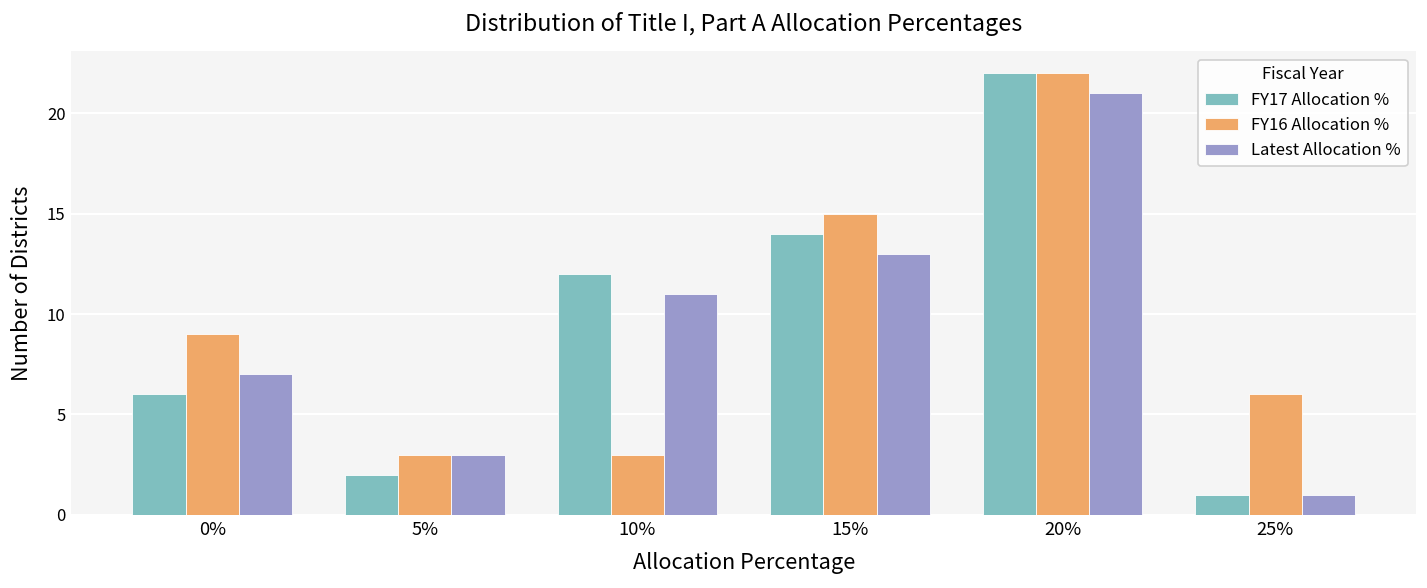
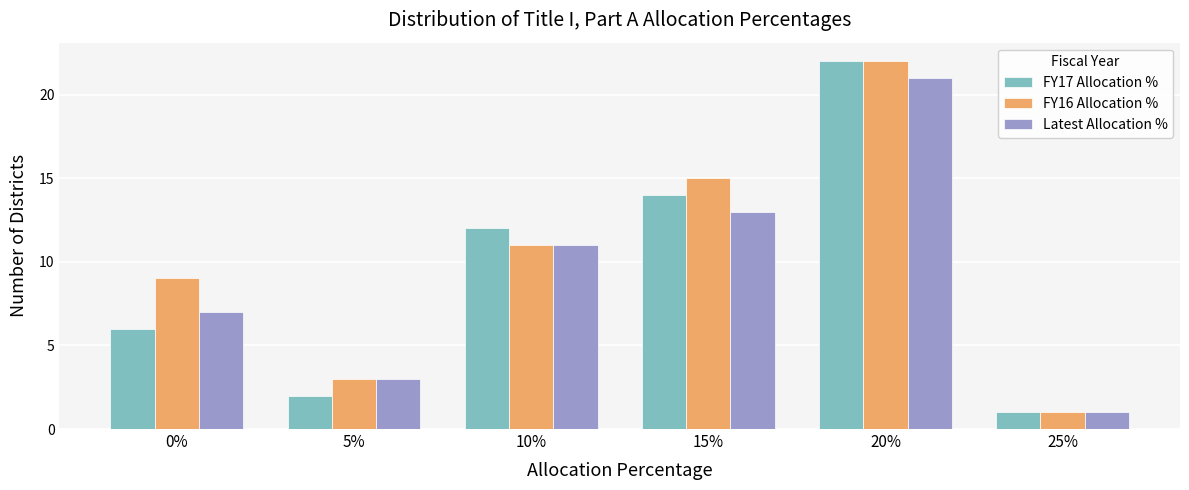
FY16 Allocation %, 10%: 3 -> 11
FY16 Allocation %, 25%: 6 -> 1
